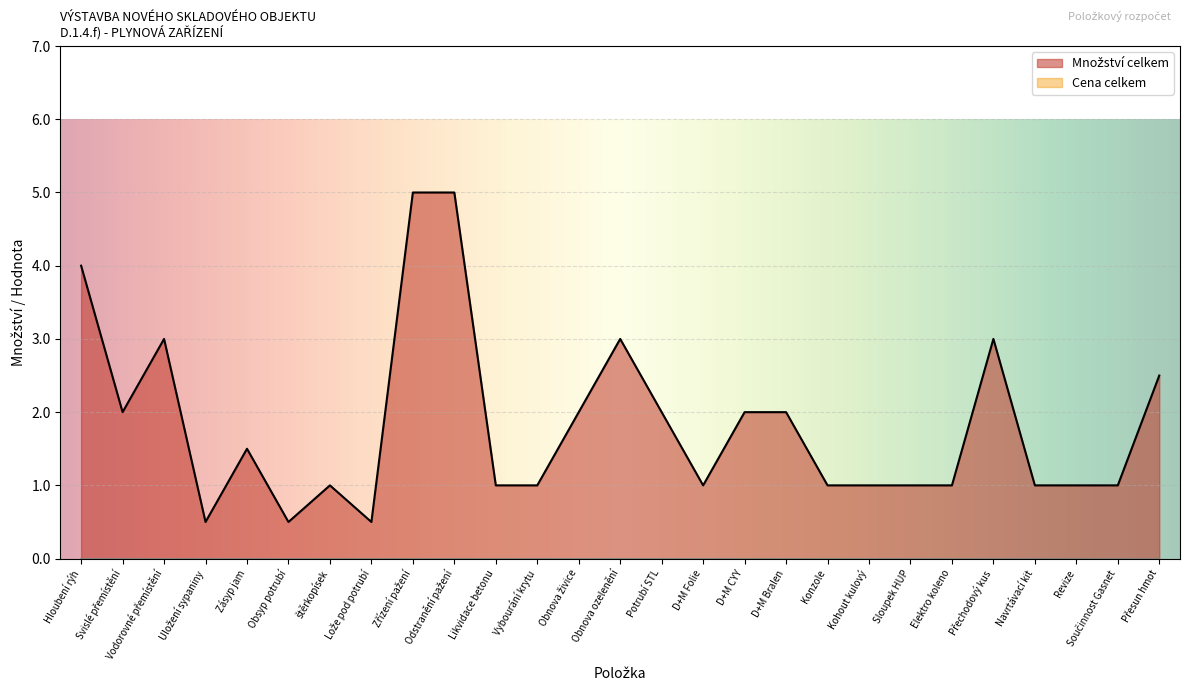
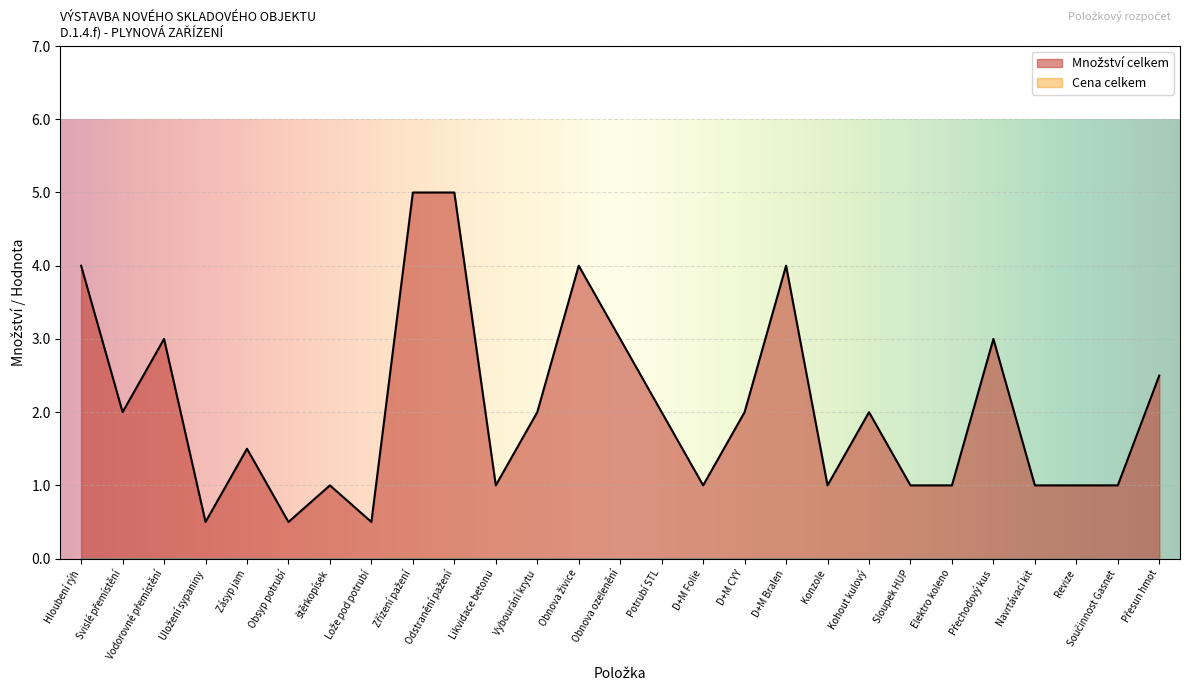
Množství celkem, Vybourání krytu: 1 -> 2
Množství celkem, Obnova živice: 2 -> 4
Množství celkem, D+M Bralen: 2 -> 4
Množství celkem, Kohout kulový: 1 -> 2
